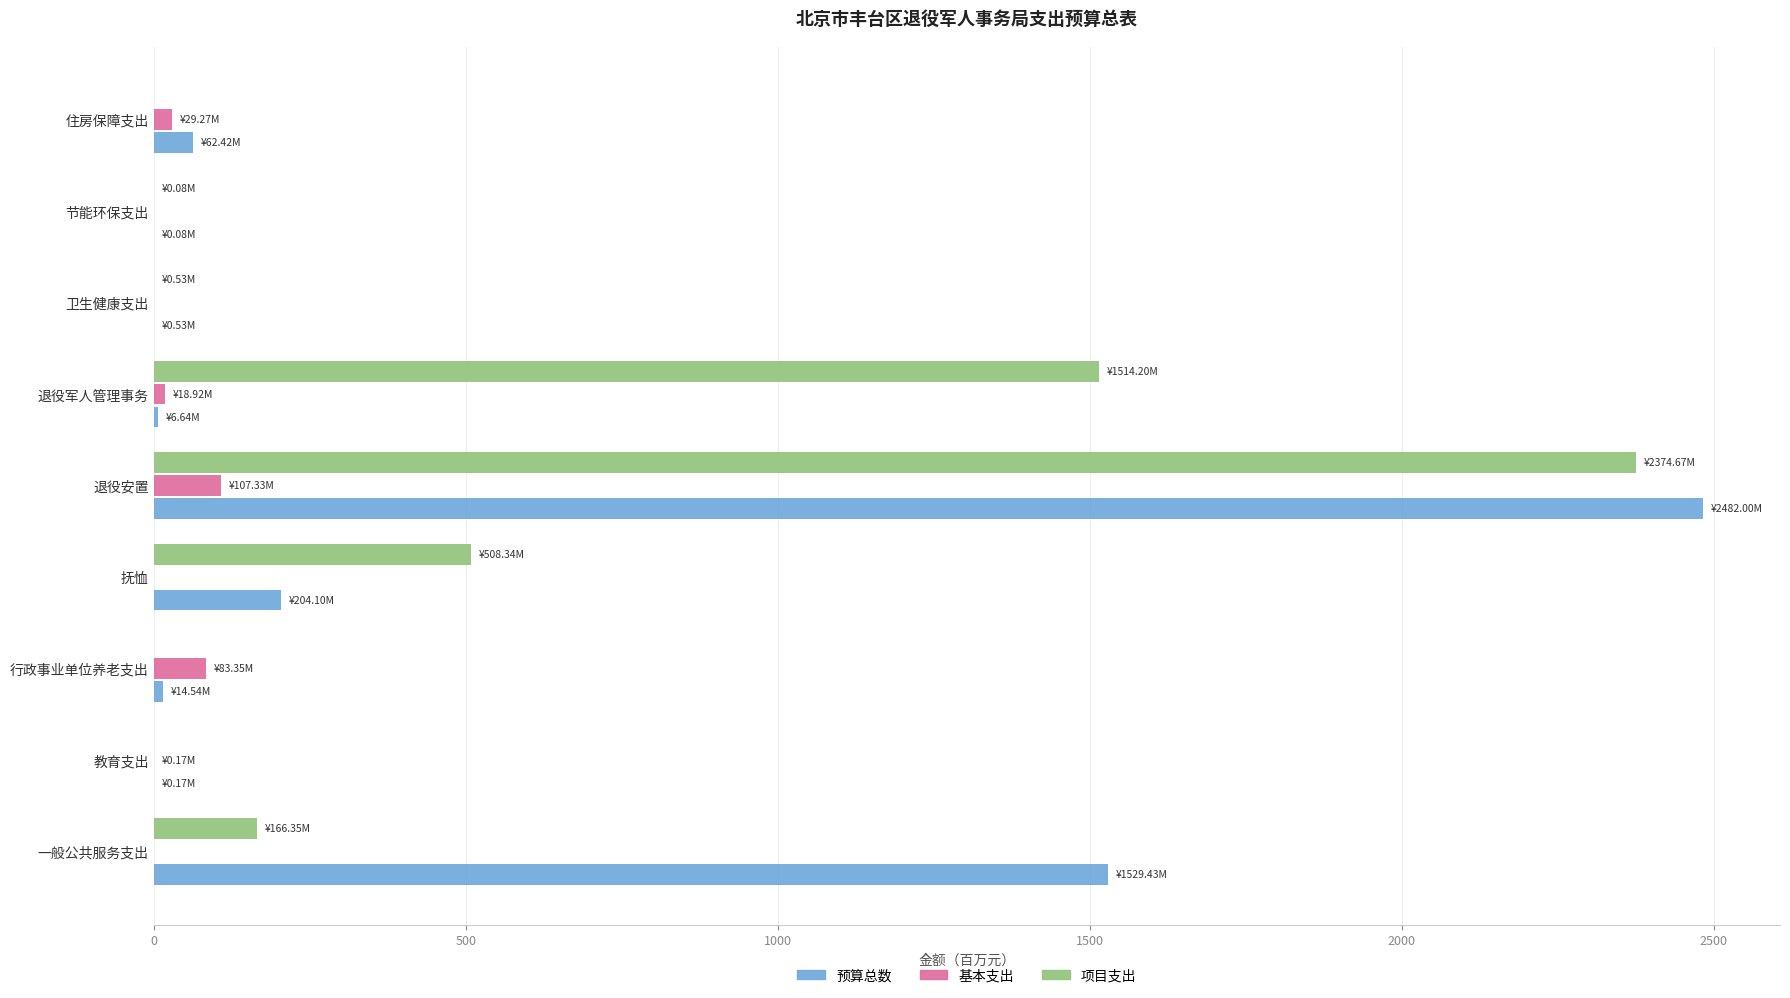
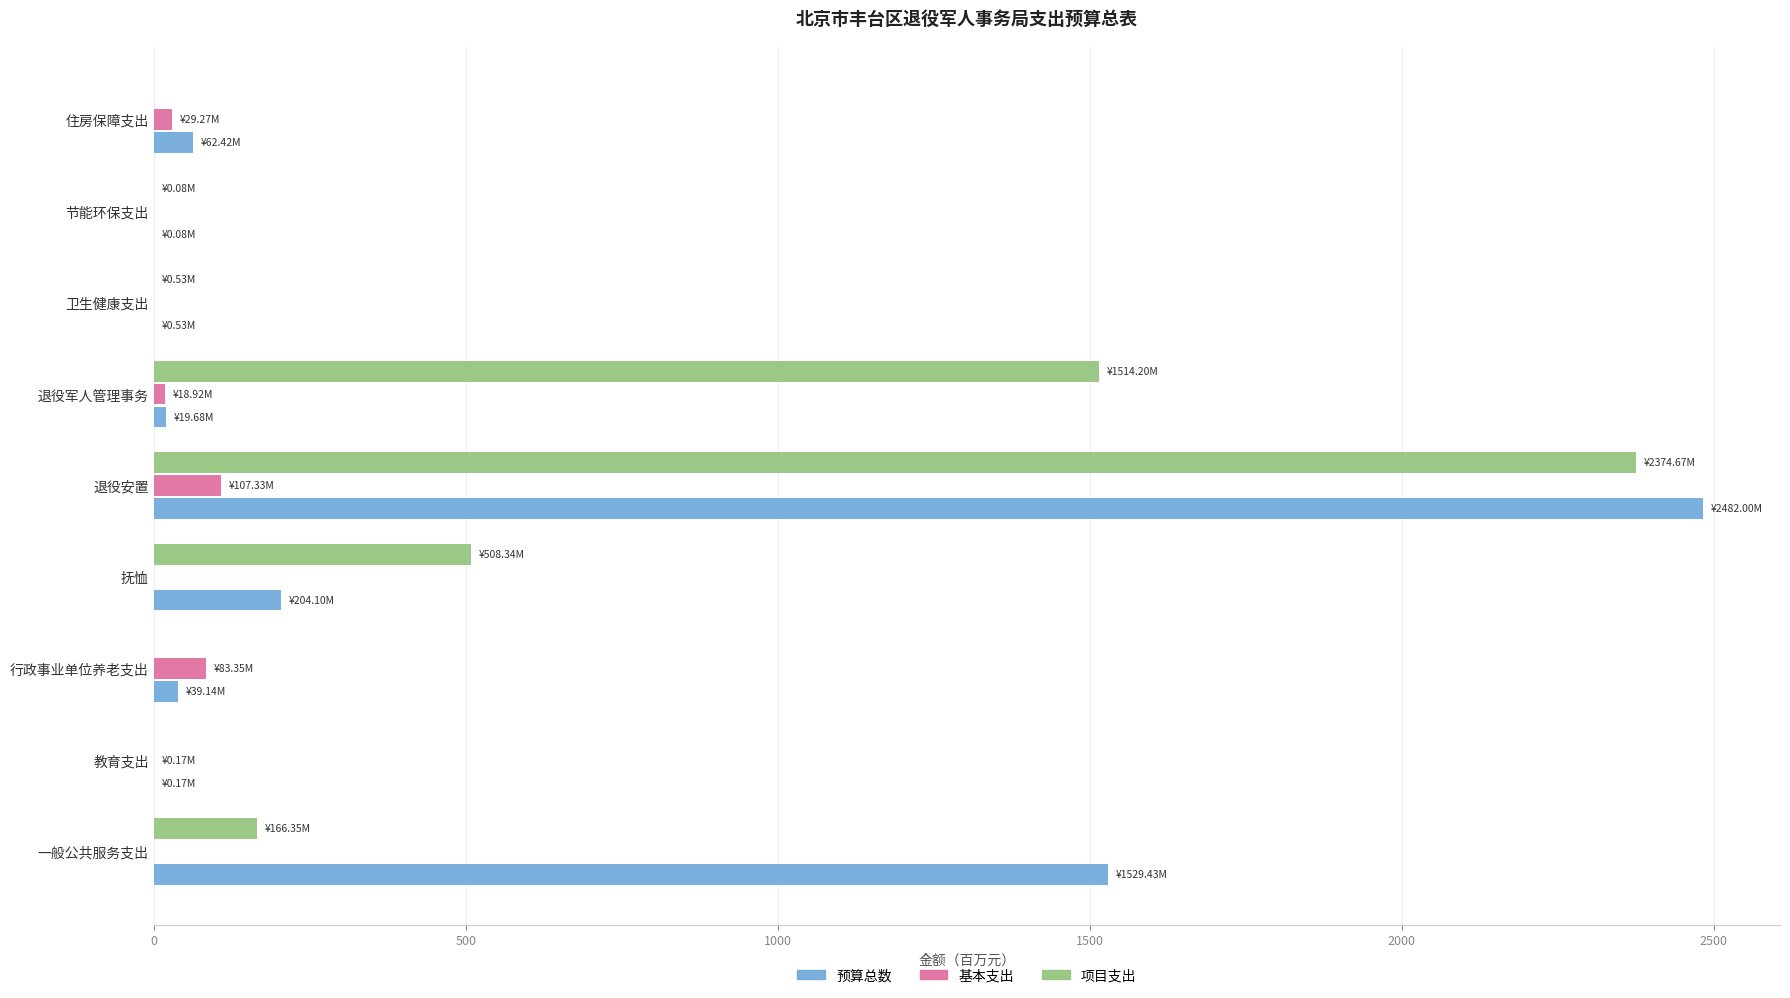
预算总数, 退役军人管理事务: ¥6.64M -> ¥19.68M
预算总数, 行政事业单位养老支出: ¥14.54M -> ¥39.14M
